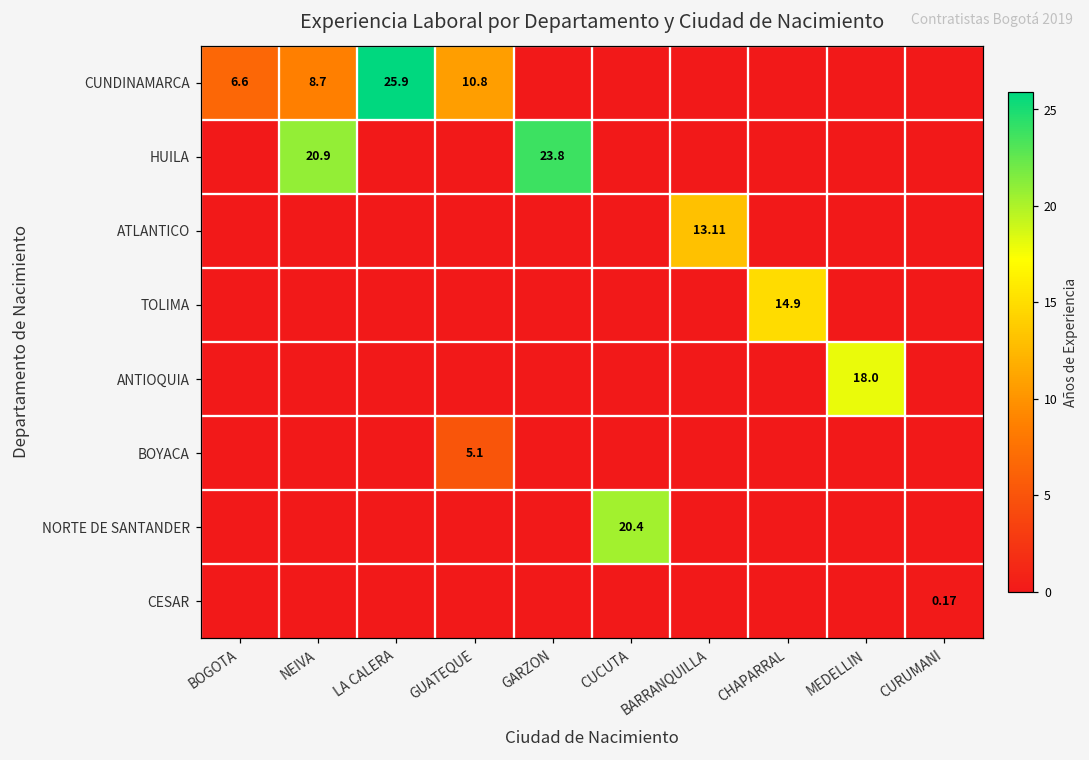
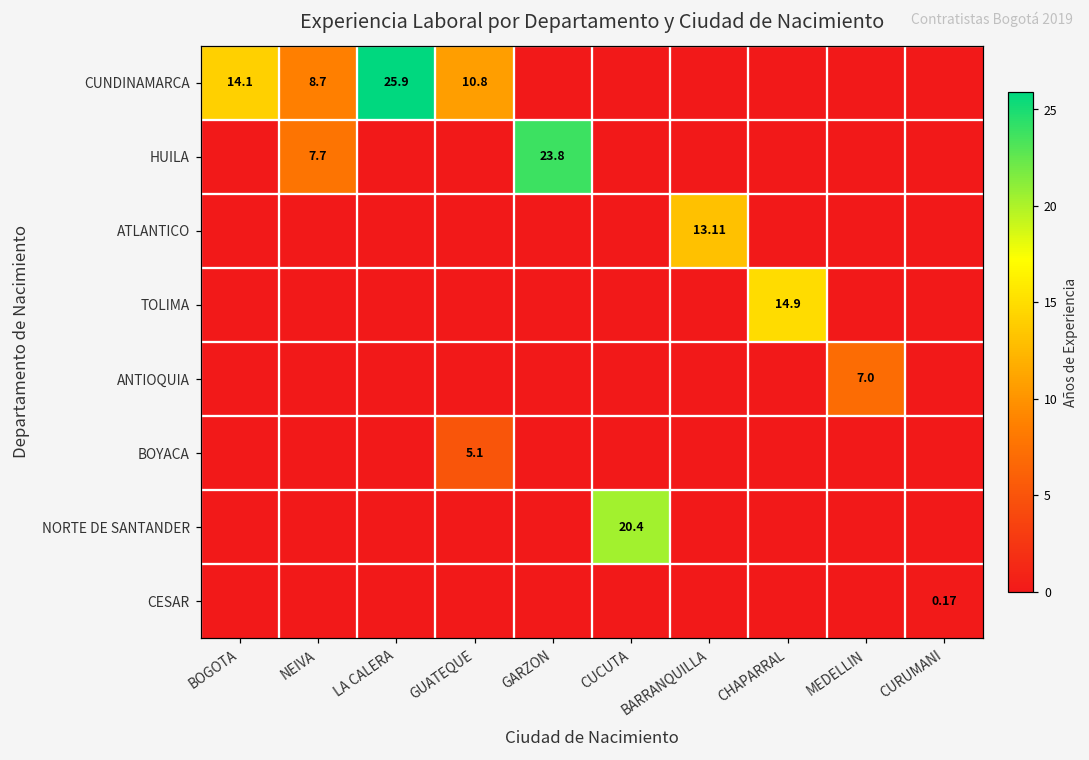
CUNDINAMARCA, BOGOTA: 6.6 -> 14.1
HUILA, NEIVA: 20.9 -> 7.7
ANTIOQUIA, MEDELLIN: 18.0 -> 7.0
